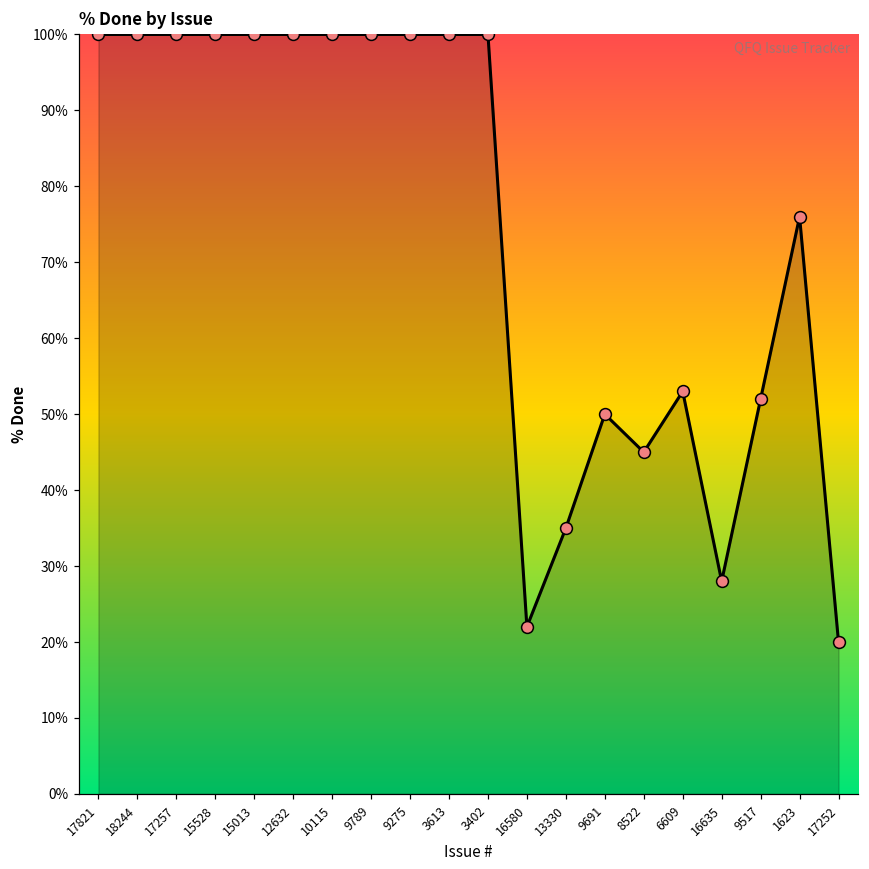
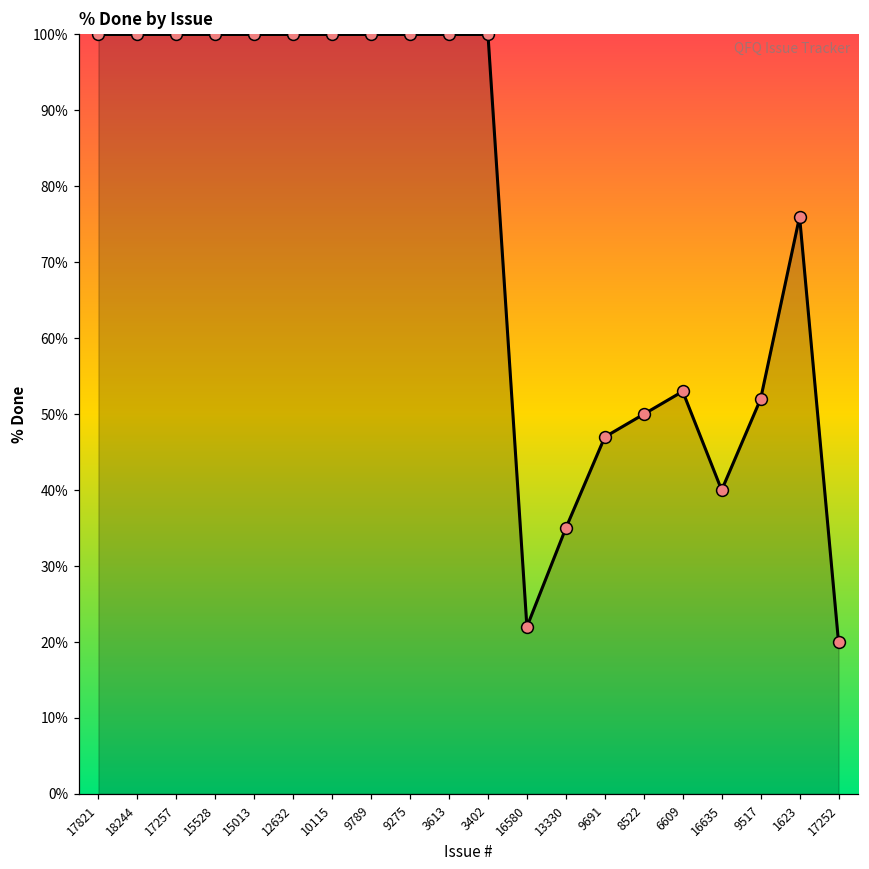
9691: 50% -> 47%
8522: 45% -> 50%
16635: 28% -> 40%
